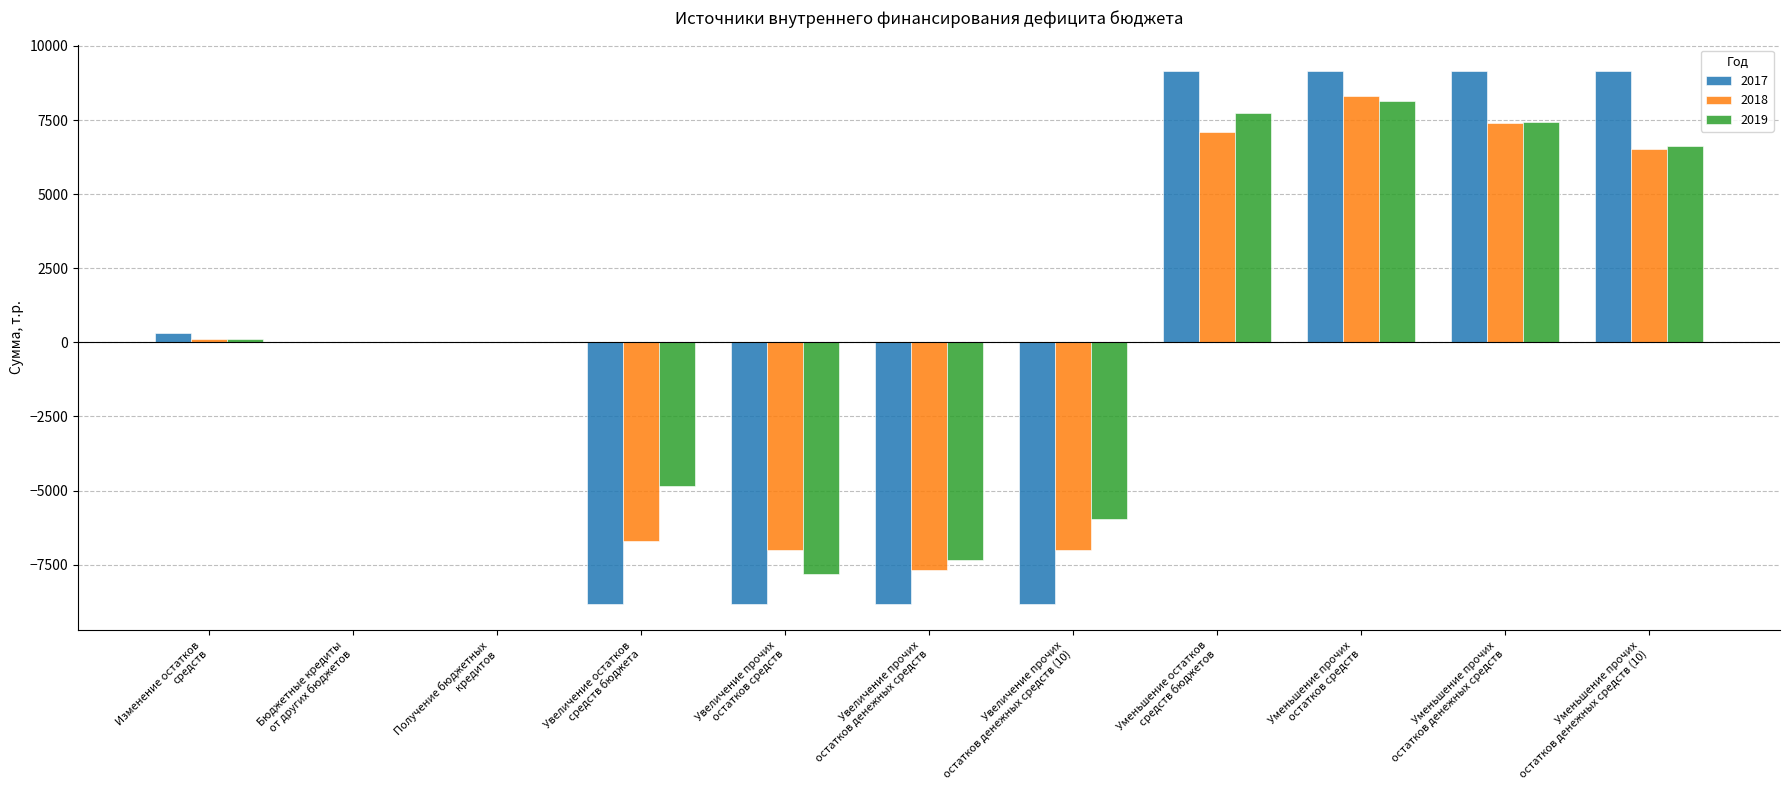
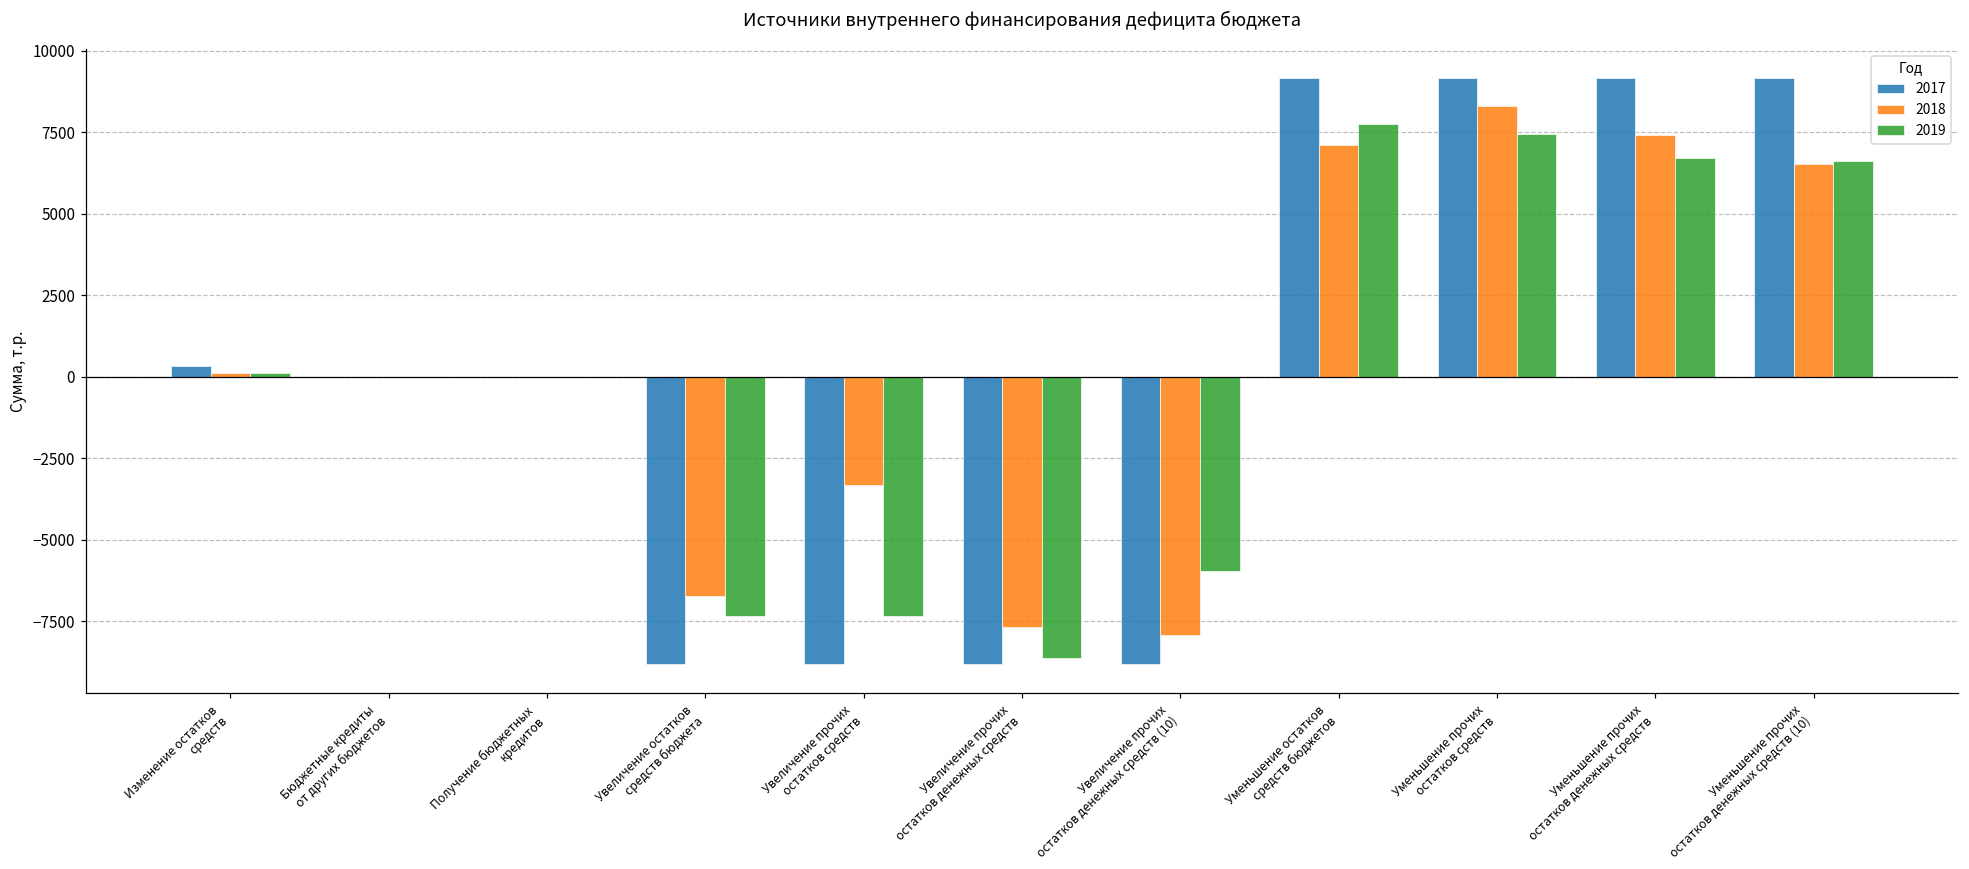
2019, Увеличение остатков средств бюджета: -4900 -> -7300
2018, Увеличение прочих остатков средств: -7000 -> -3300
2019, Увеличение прочих остатков средств: -7800 -> -7300
2019, Увеличение прочих остатков денежных средств: -7300 -> -8600
2018, Увеличение прочих остатков денежных средств (10): -7000 -> -7900
2019, Уменьшение прочих остатков средств: 8200 -> 7400
2019, Уменьшение прочих остатков денежных средств: 7400 -> 6700
